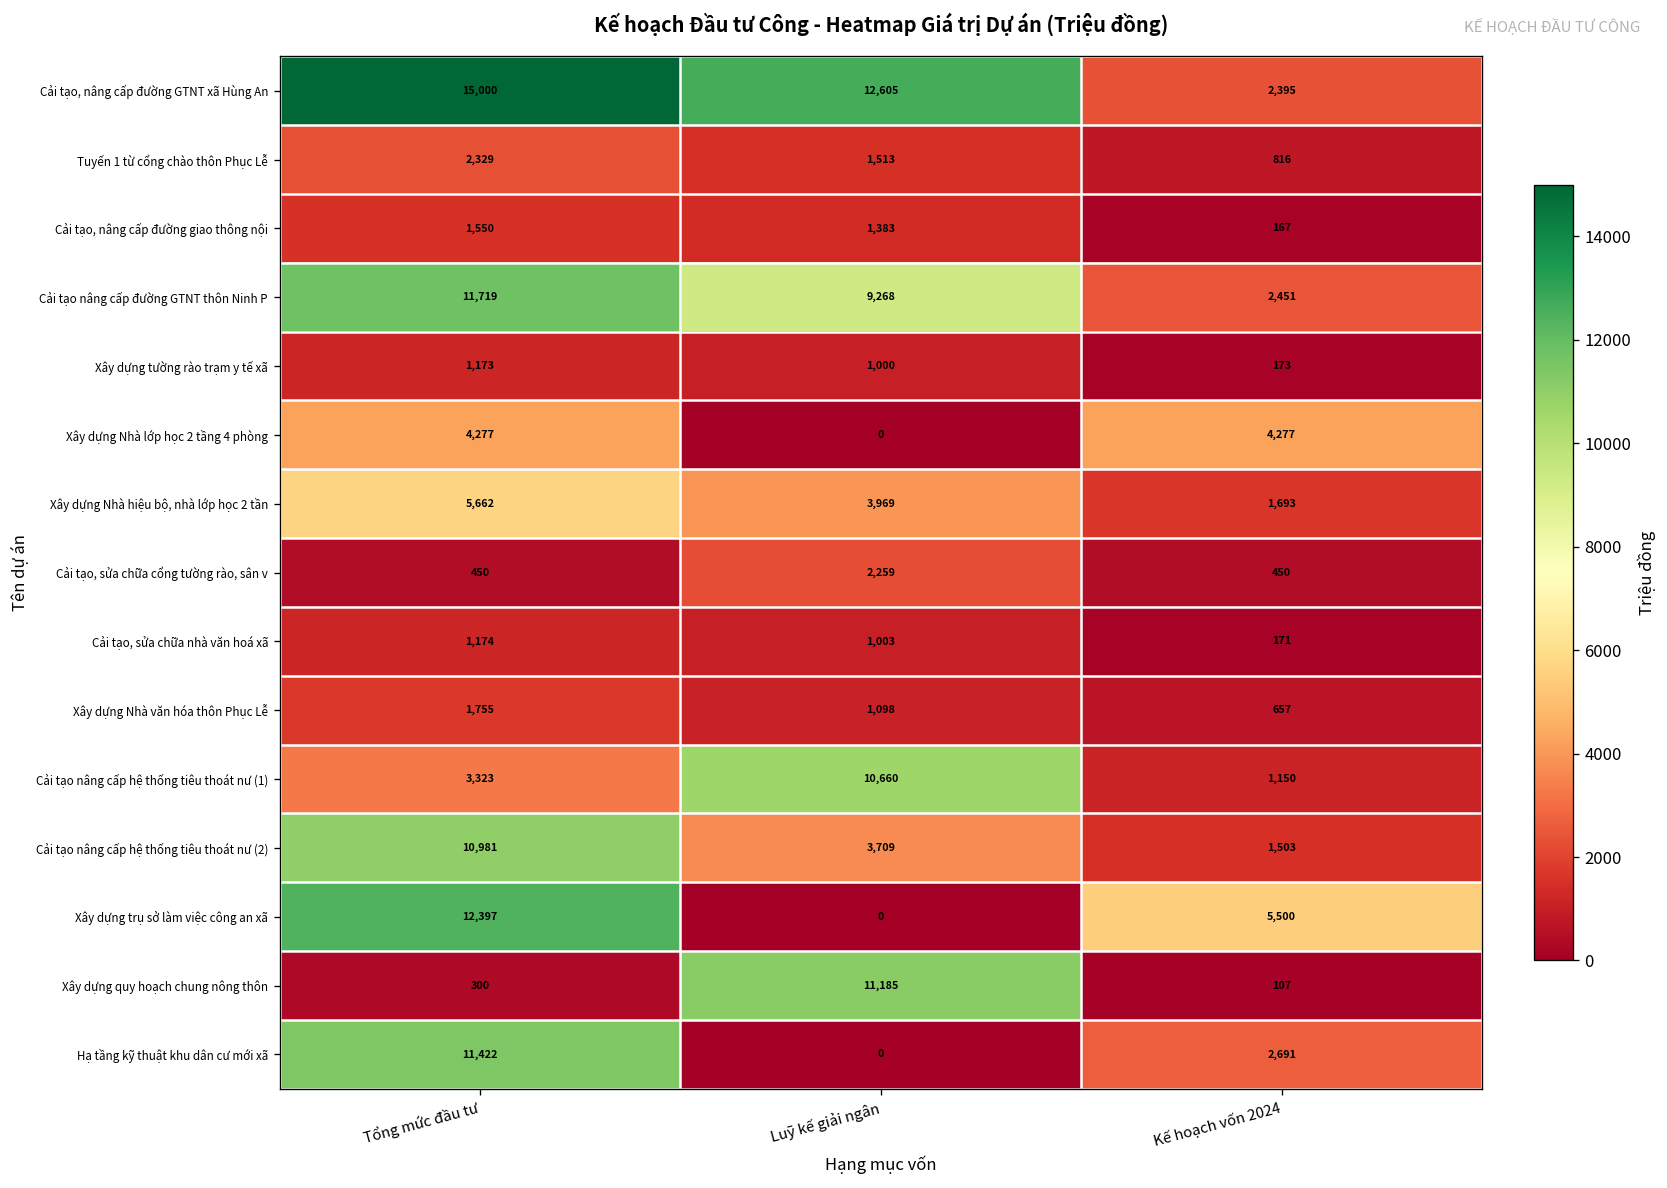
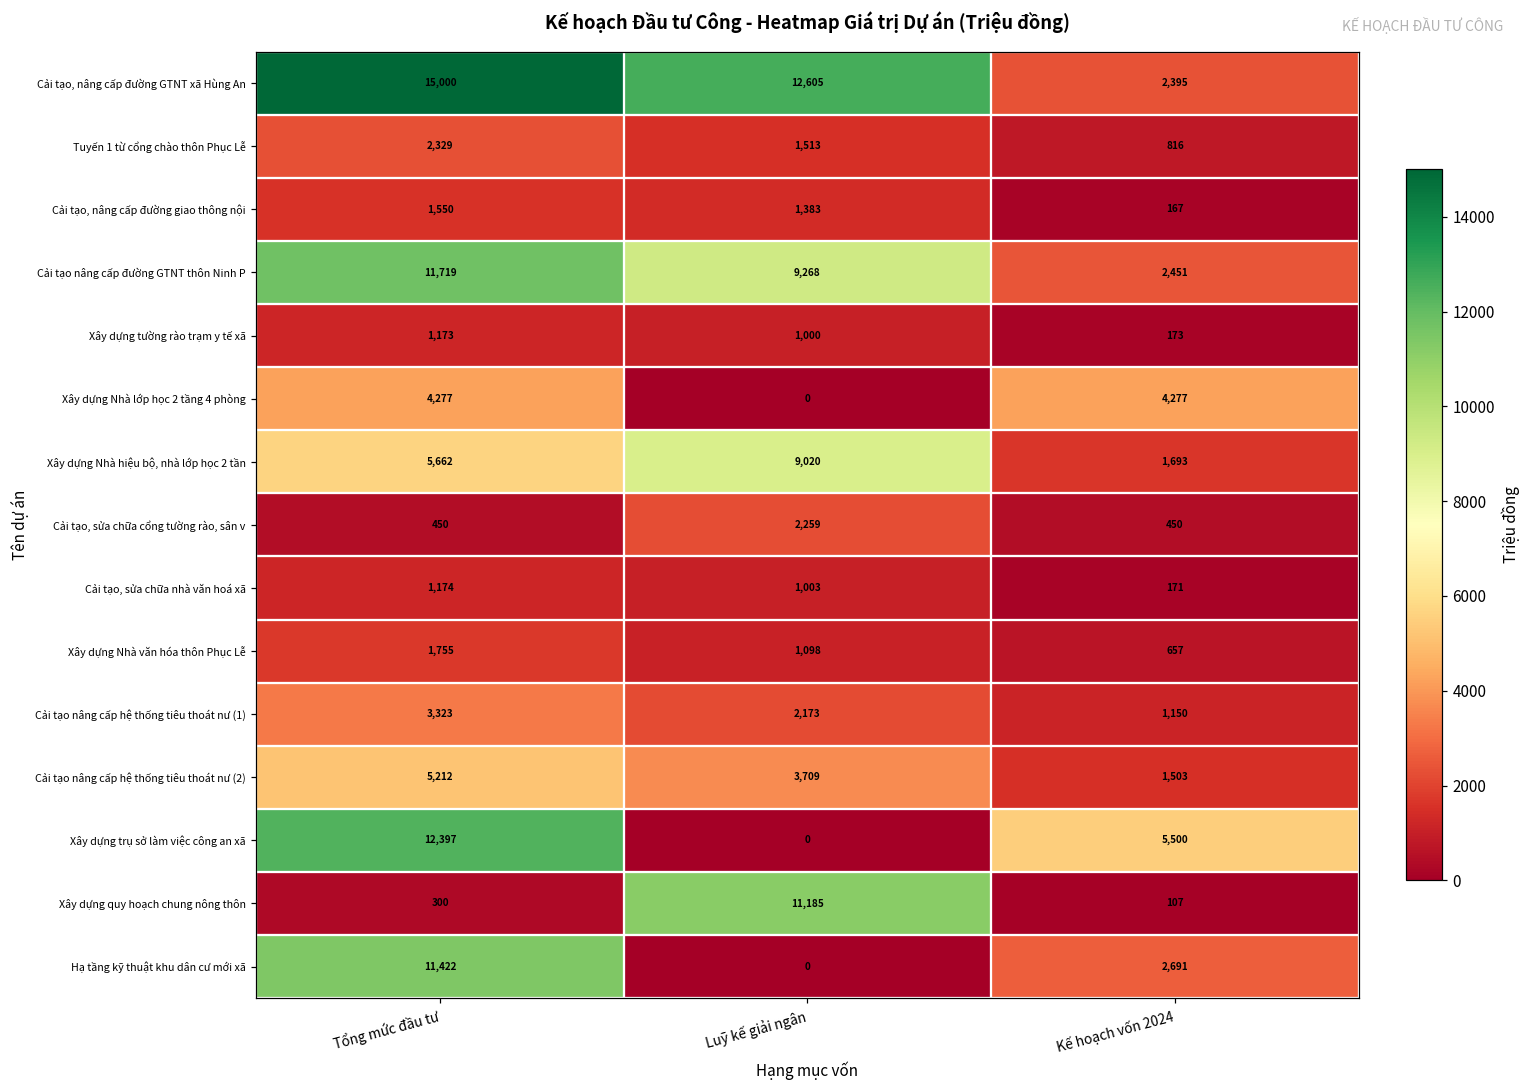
Xây dựng Nhà hiệu bộ, nhà lớp học 2 tần, Luỹ kế giải ngân: 3,969 -> 9,020
Cải tạo nâng cấp hệ thống tiêu thoát nư (1), Luỹ kế giải ngân: 10,660 -> 2,173
Cải tạo nâng cấp hệ thống tiêu thoát nư (2), Tổng mức đầu tư: 10,981 -> 5,212
